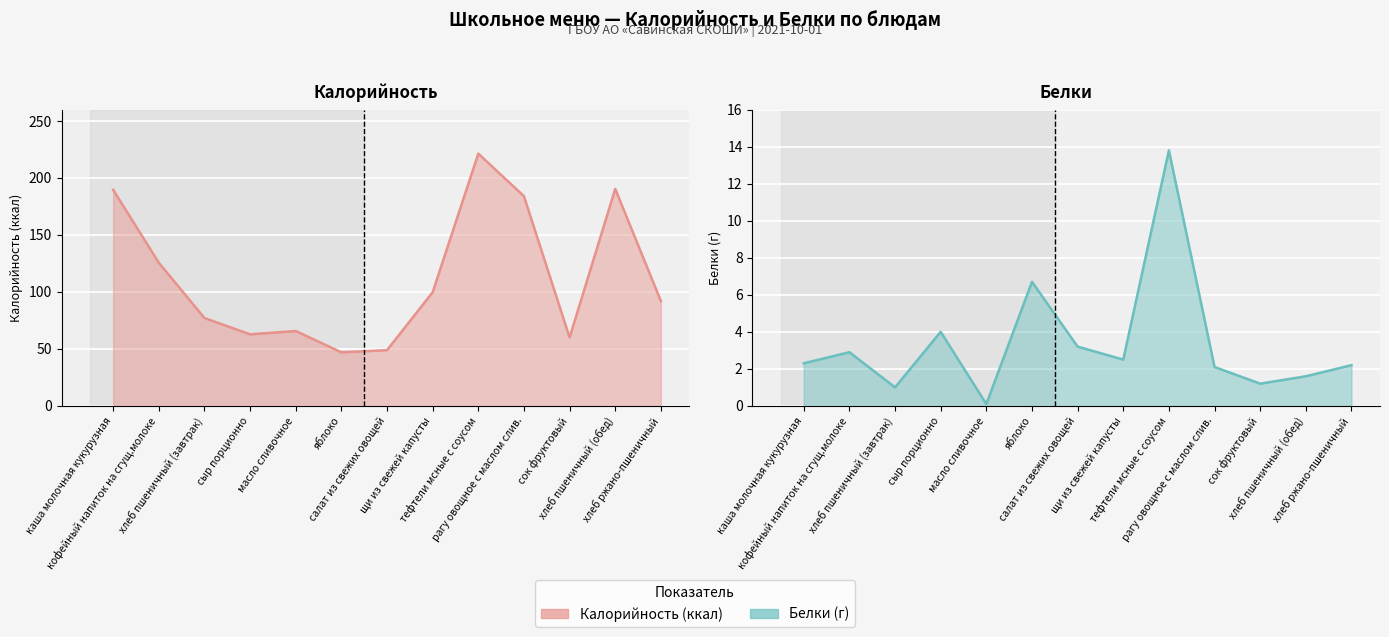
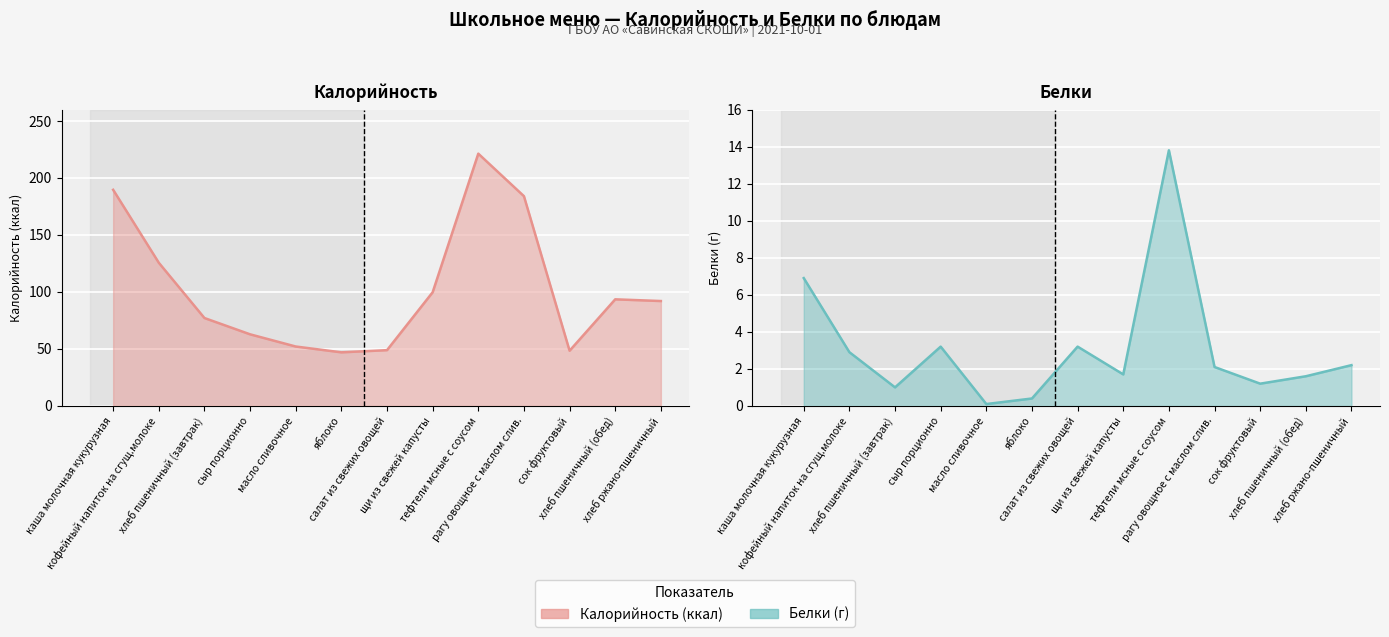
Калорийность, масло сливочное: 66 -> 52
Калорийность, сок фруктовый: 60 -> 48
Калорийность, хлеб пшеничный (обед): 190 -> 94
Белки, каша молочная кукурузная: 2.3 -> 6.9
Белки, сыр порционно: 4.0 -> 3.2
Белки, яблоко: 6.7 -> 0.4
Белки, щи из свежей капусты: 2.5 -> 1.7
